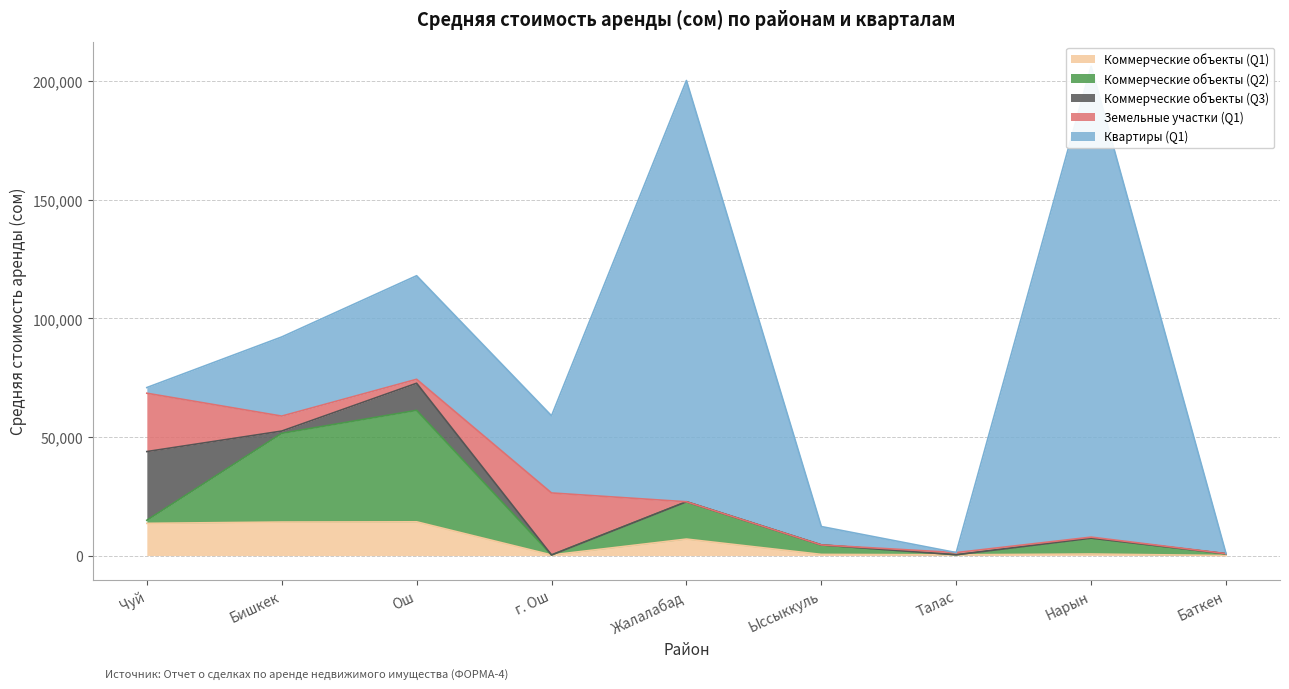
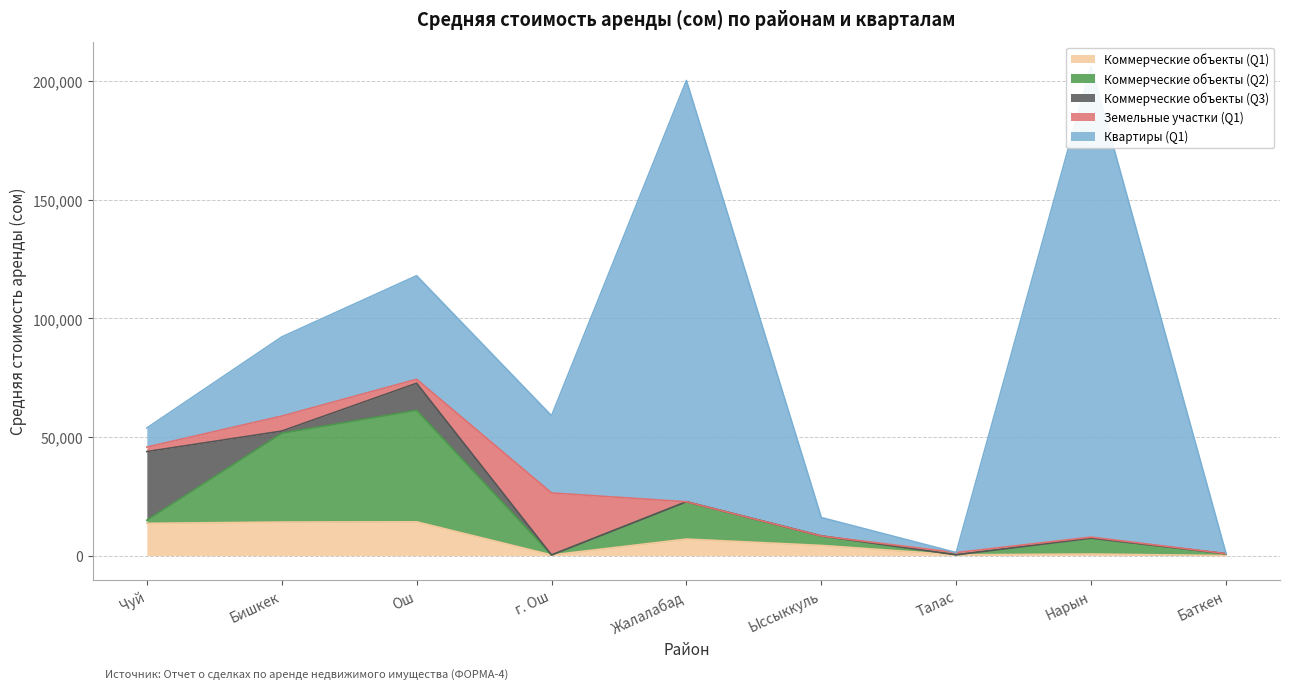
Земельные участки (Q1), Чуй: 25,000 -> 2,000
Квартиры (Q1), Чуй: 2,000 -> 8,000
Коммерческие объекты (Q1), Ыссыккуль: 0 -> 4,000
